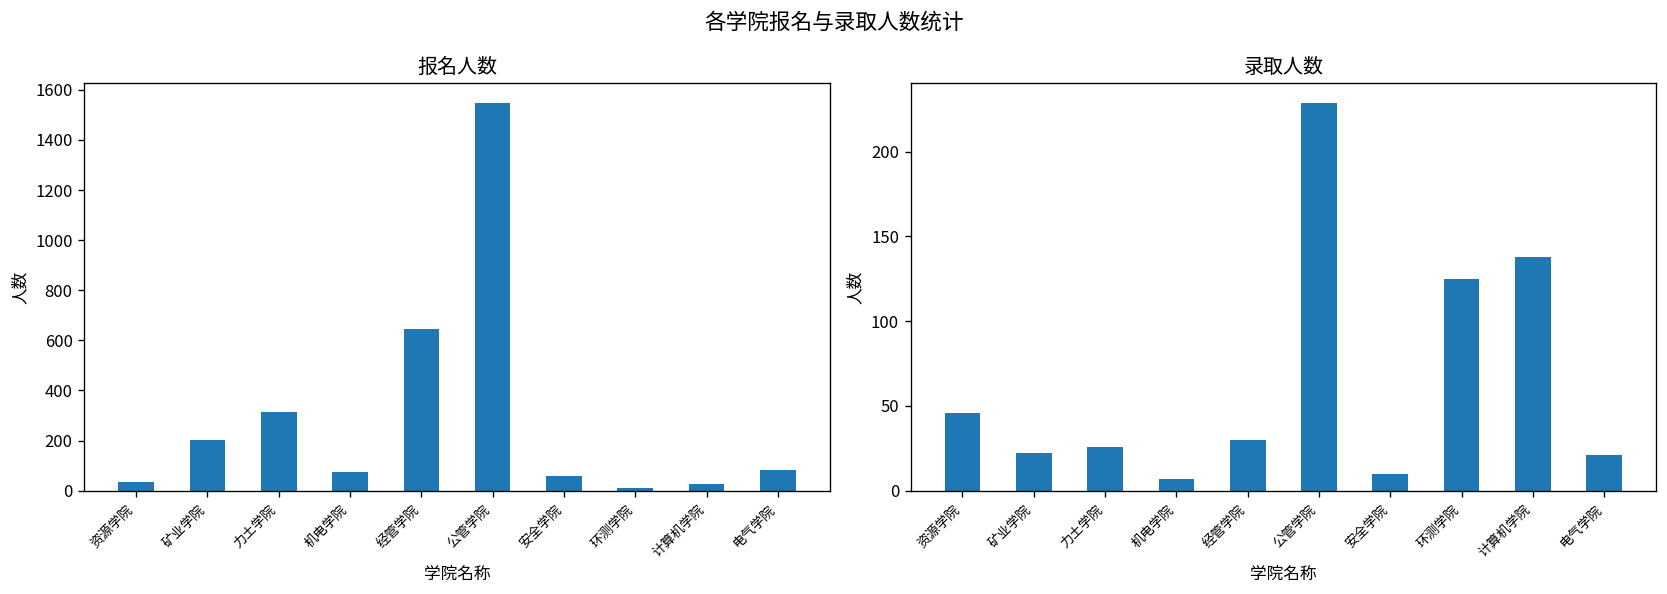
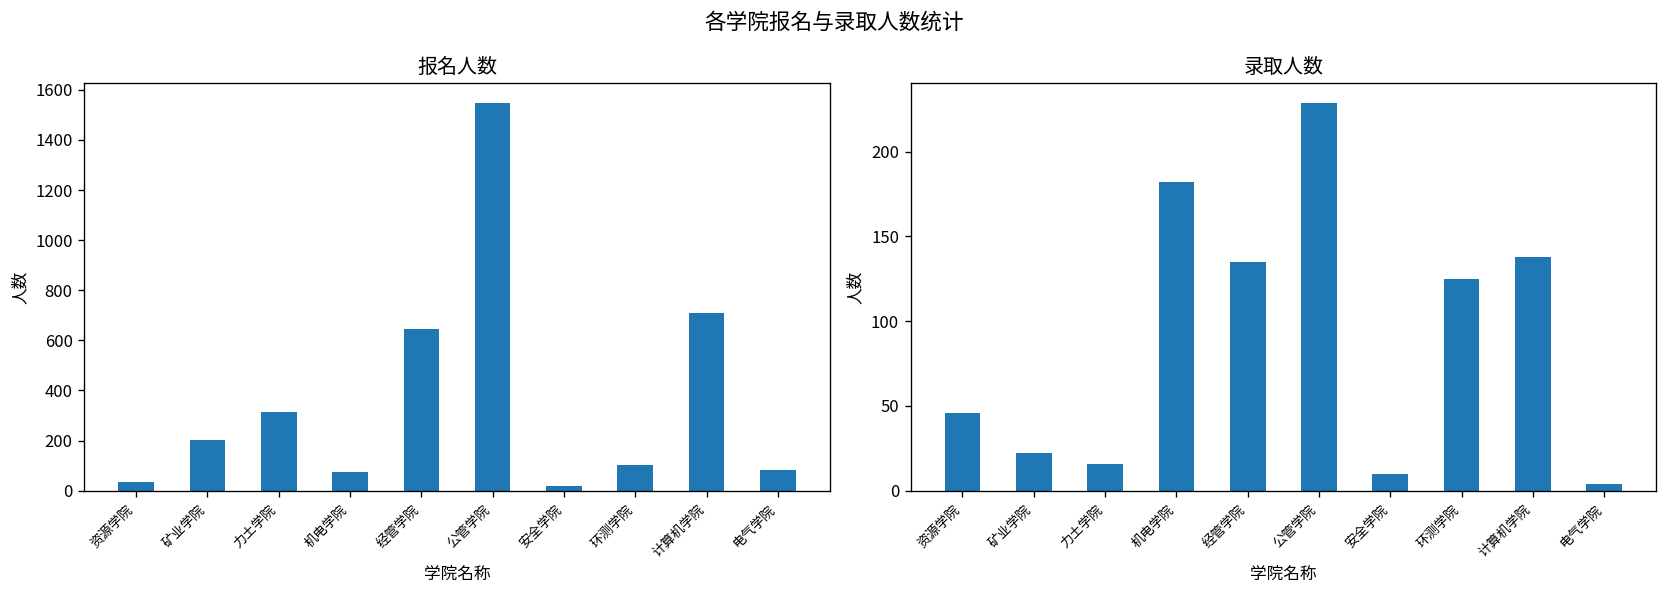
报名人数, 安全学院: 60 -> 20
报名人数, 环测学院: 10 -> 100
报名人数, 计算机学院: 30 -> 710
录取人数, 力土学院: 26 -> 16
录取人数, 机电学院: 7 -> 182
录取人数, 经管学院: 30 -> 135
录取人数, 电气学院: 21 -> 4
